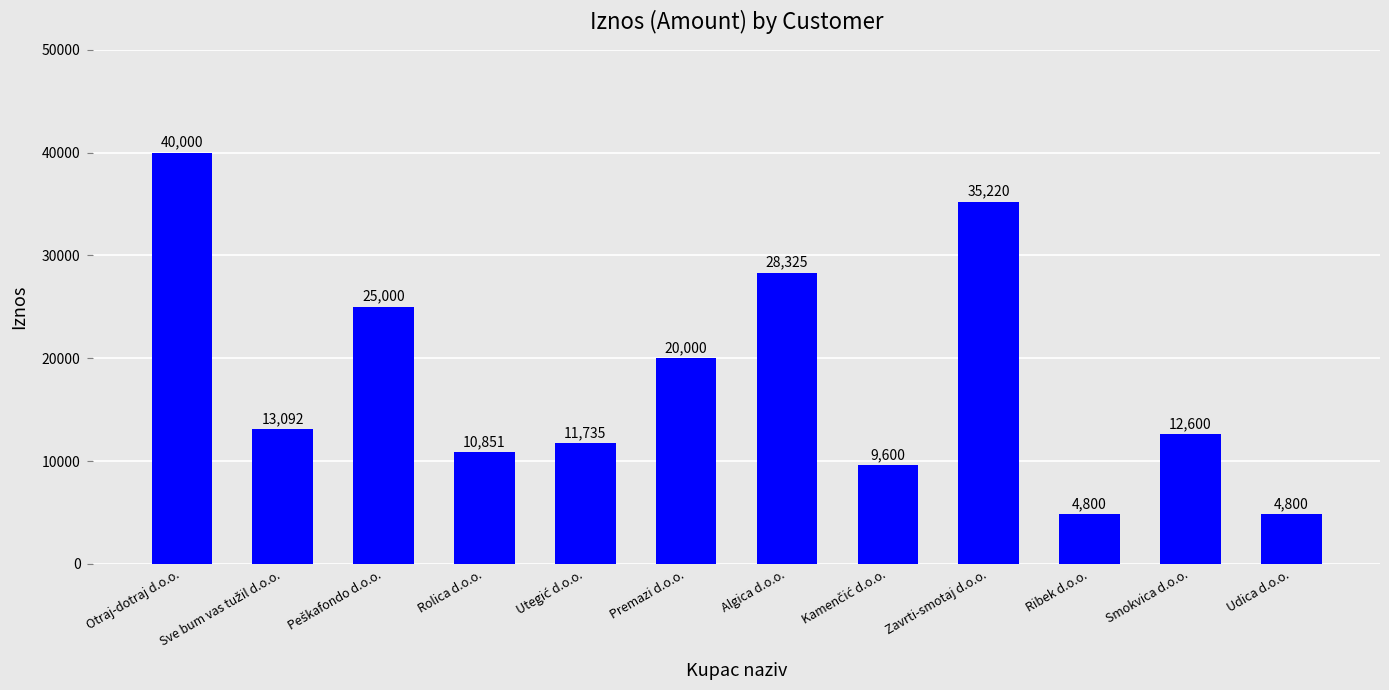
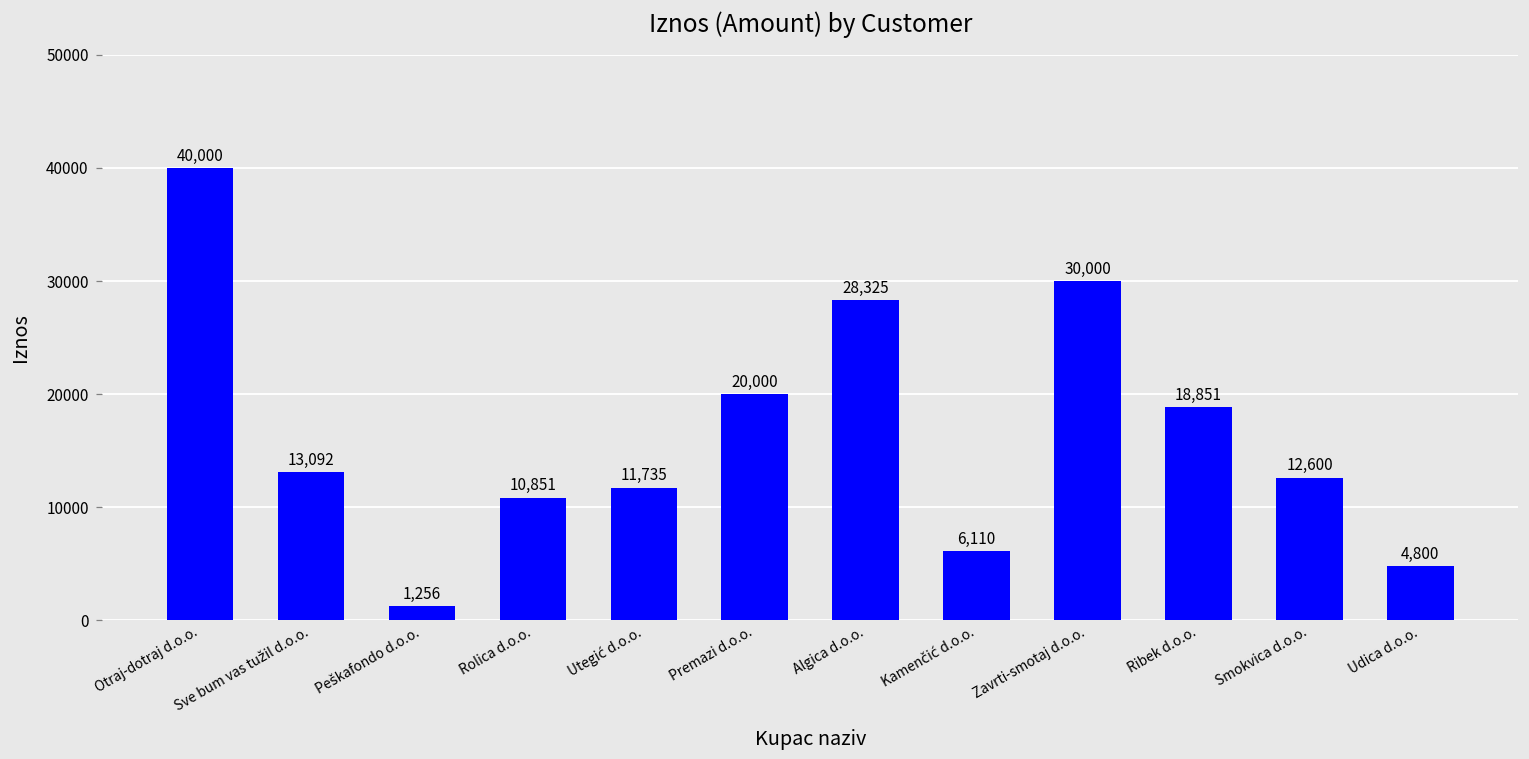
Peškafondo d.o.o.: 25,000 -> 1,256
Kamenčić d.o.o.: 9,600 -> 6,110
Zavrti-smotaj d.o.o.: 35,220 -> 30,000
Ribek d.o.o.: 4,800 -> 18,851
